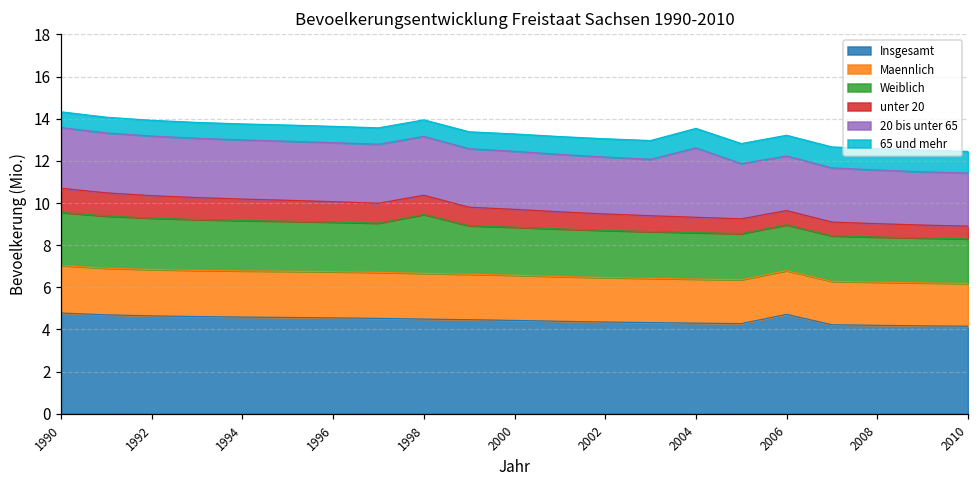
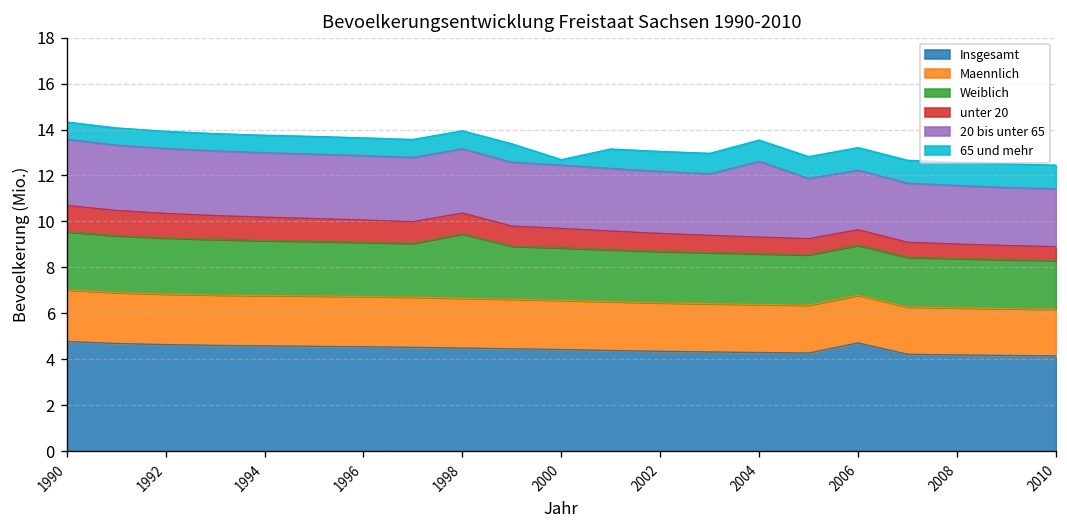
65 und mehr, 2000: 0.8 -> 0.2
